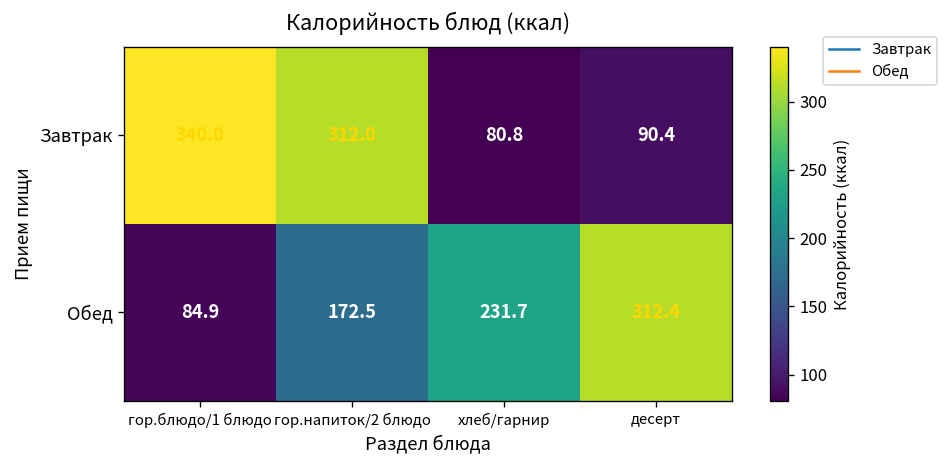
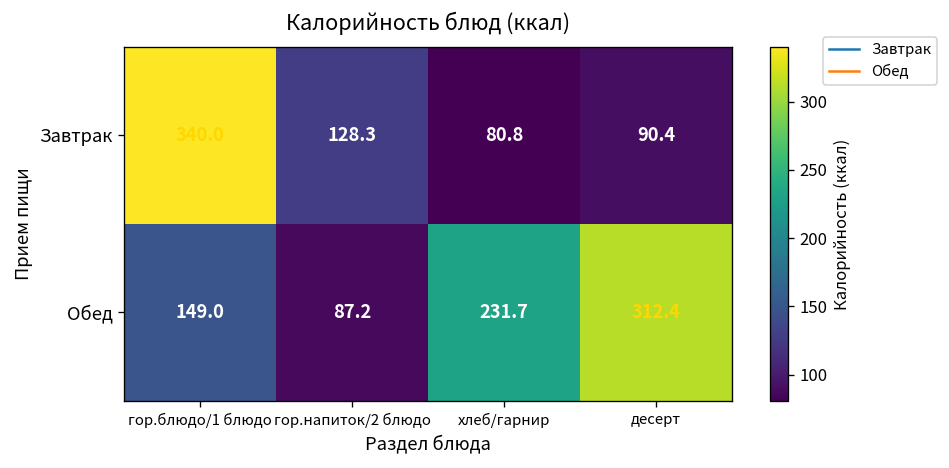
Завтрак, гор.напиток/2 блюдо: 312.0 -> 128.3
Обед, гор.блюдо/1 блюдо: 84.9 -> 149.0
Обед, гор.напиток/2 блюдо: 172.5 -> 87.2
